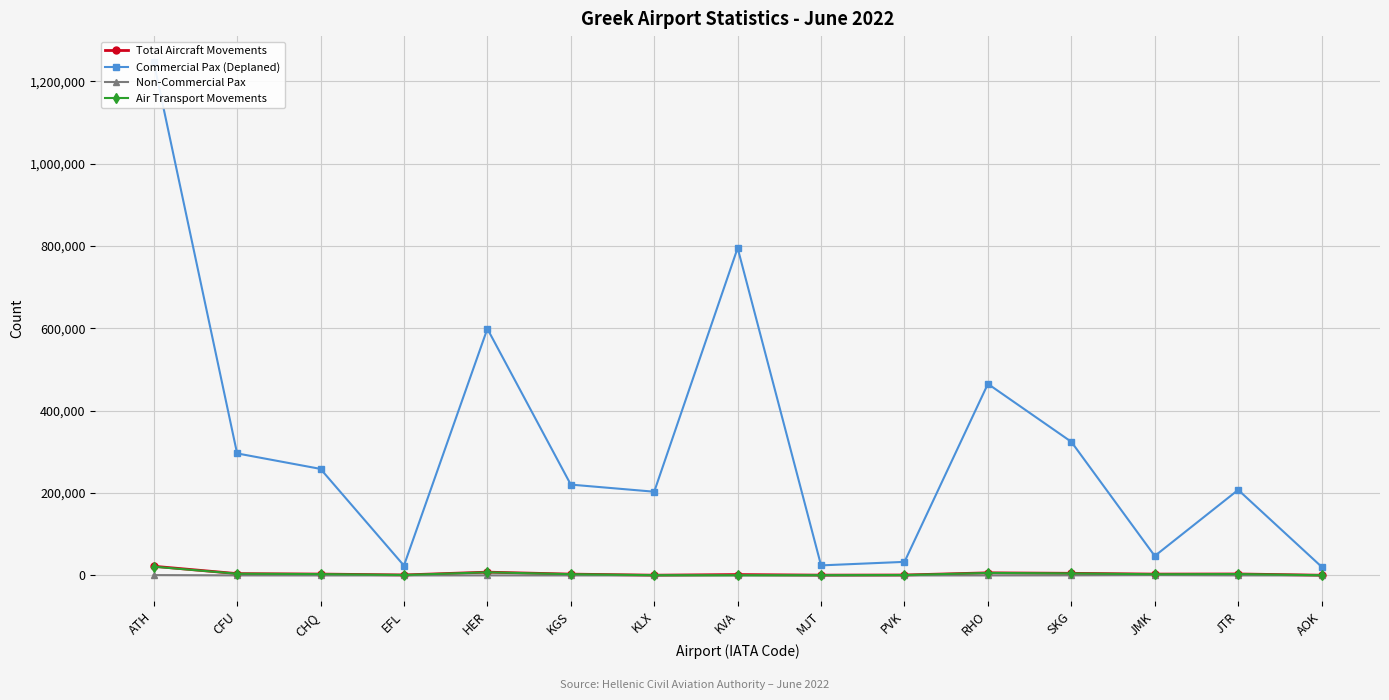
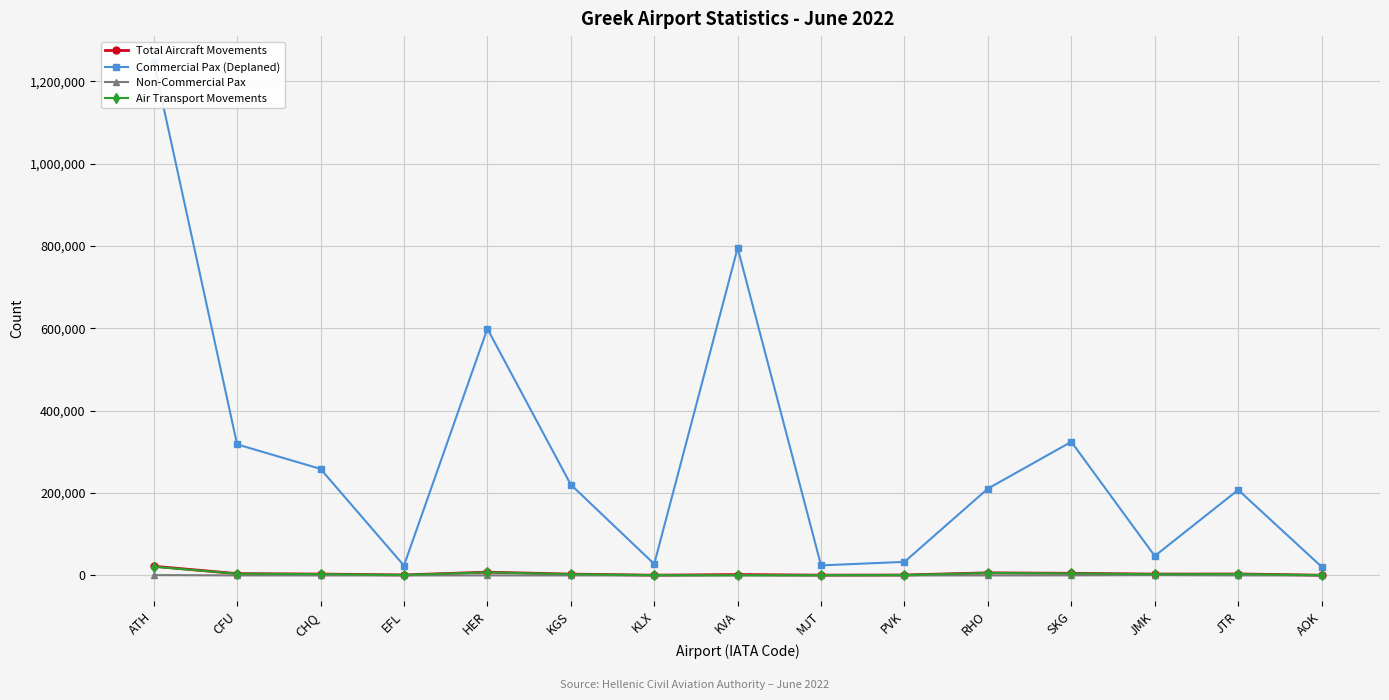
Commercial Pax (Deplaned), CFU: 300,000 -> 320,000
Commercial Pax (Deplaned), KLX: 200,000 -> 30,000
Commercial Pax (Deplaned), RHO: 470,000 -> 210,000
